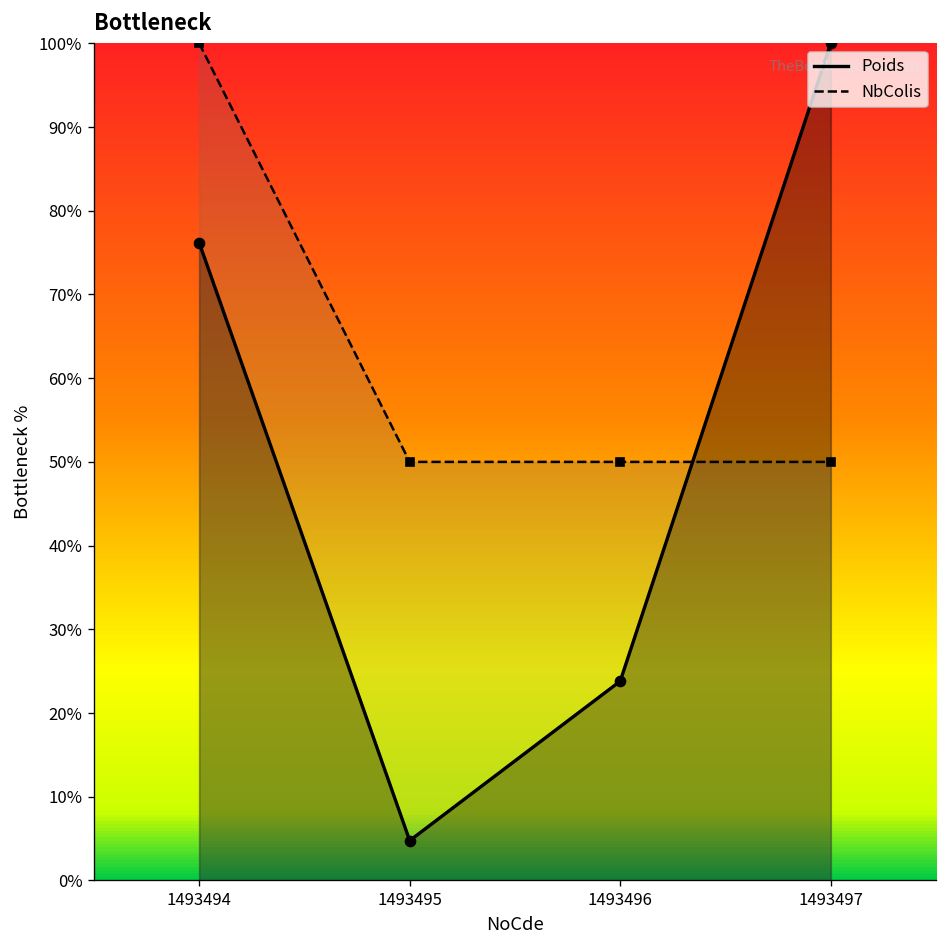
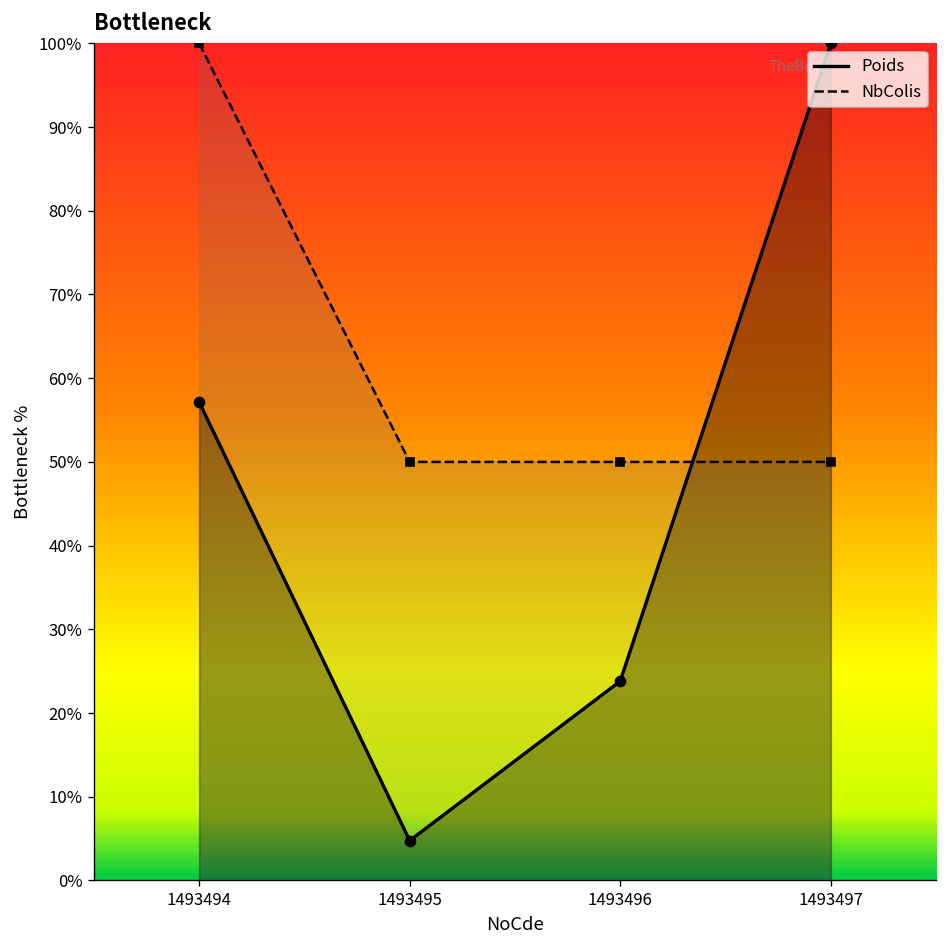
Poids, 1493494: 76% -> 57%
